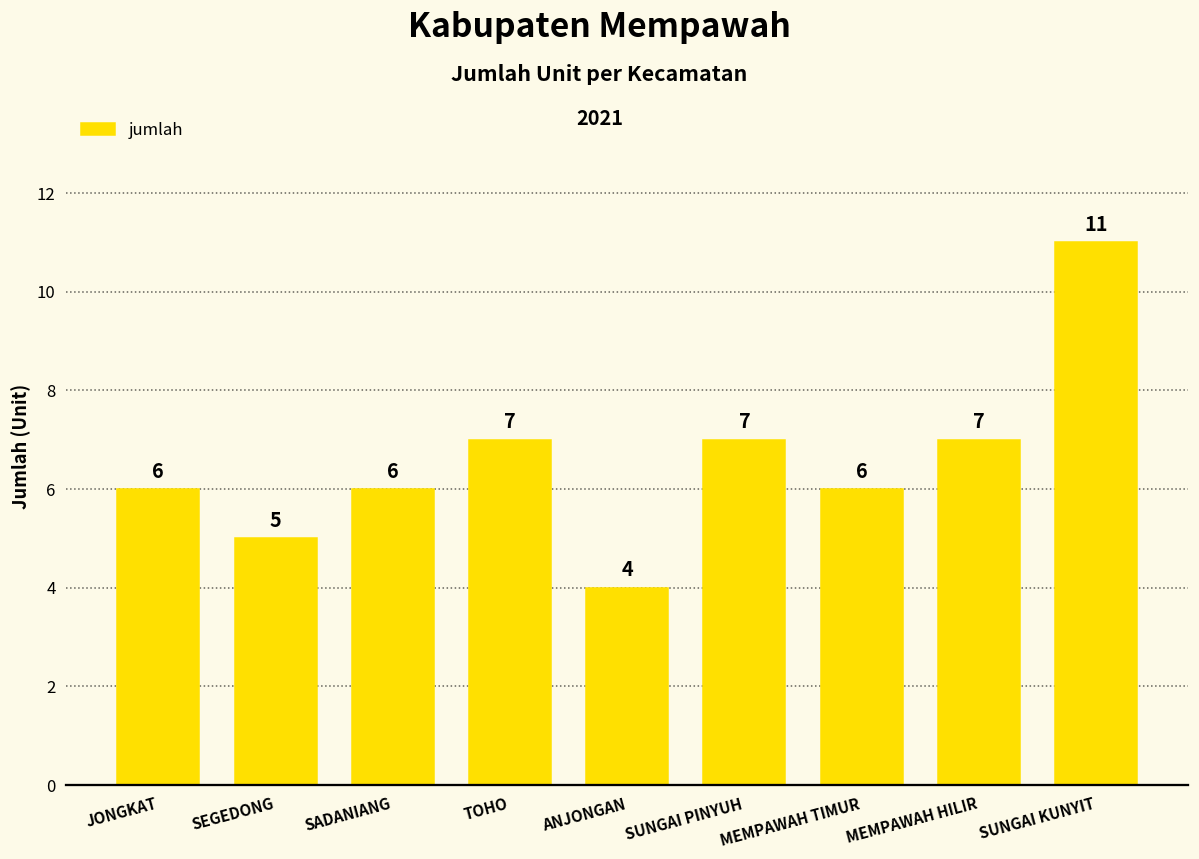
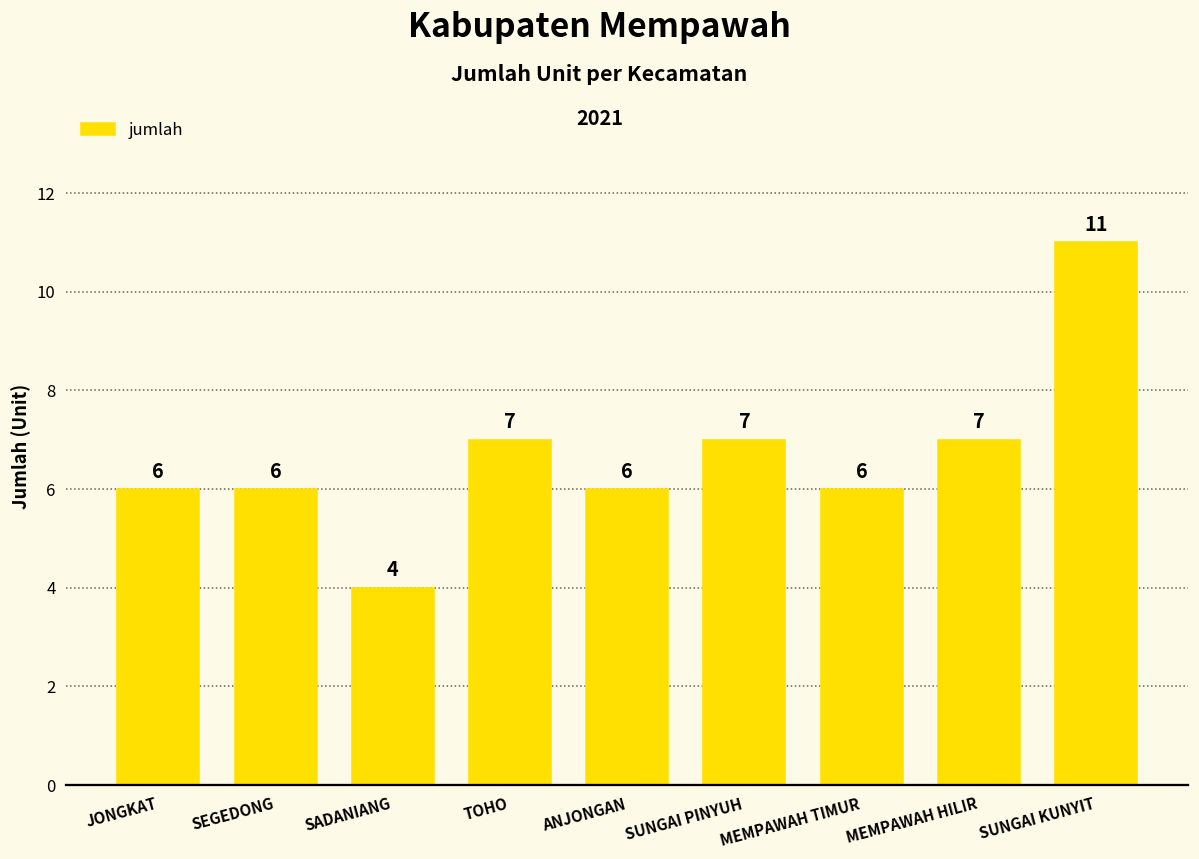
SEGEDONG: 5 -> 6
SADANIANG: 6 -> 4
ANJONGAN: 4 -> 6
